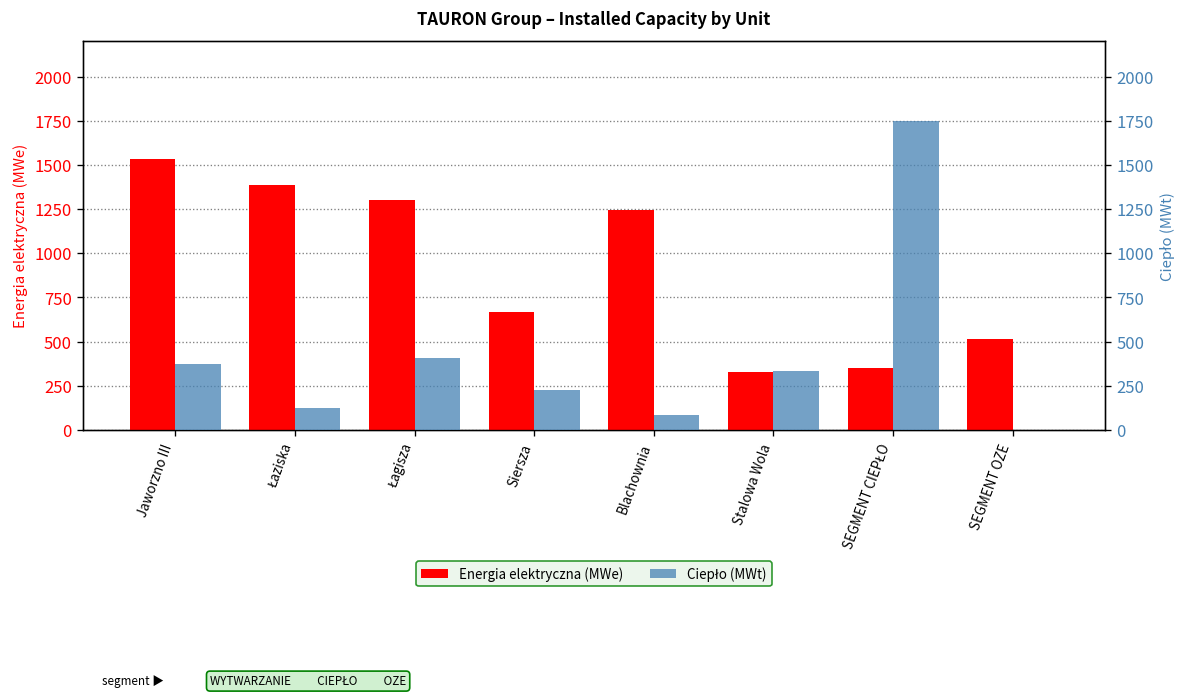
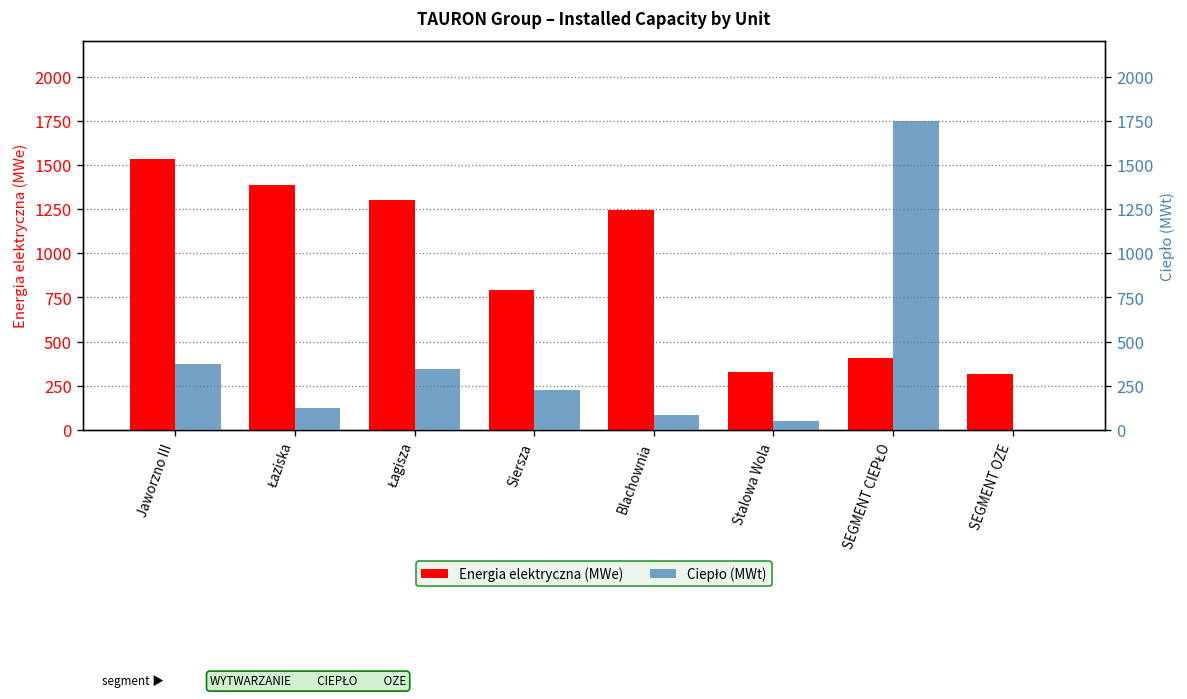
Energia elektryczna (MWe), Siersza: 670 -> 790
Energia elektryczna (MWe), SEGMENT CIEPŁO: 350 -> 410
Energia elektryczna (MWe), SEGMENT OZE: 520 -> 320
Ciepło (MWt), Łagisza: 410 -> 340
Ciepło (MWt), Stalowa Wola: 340 -> 50
